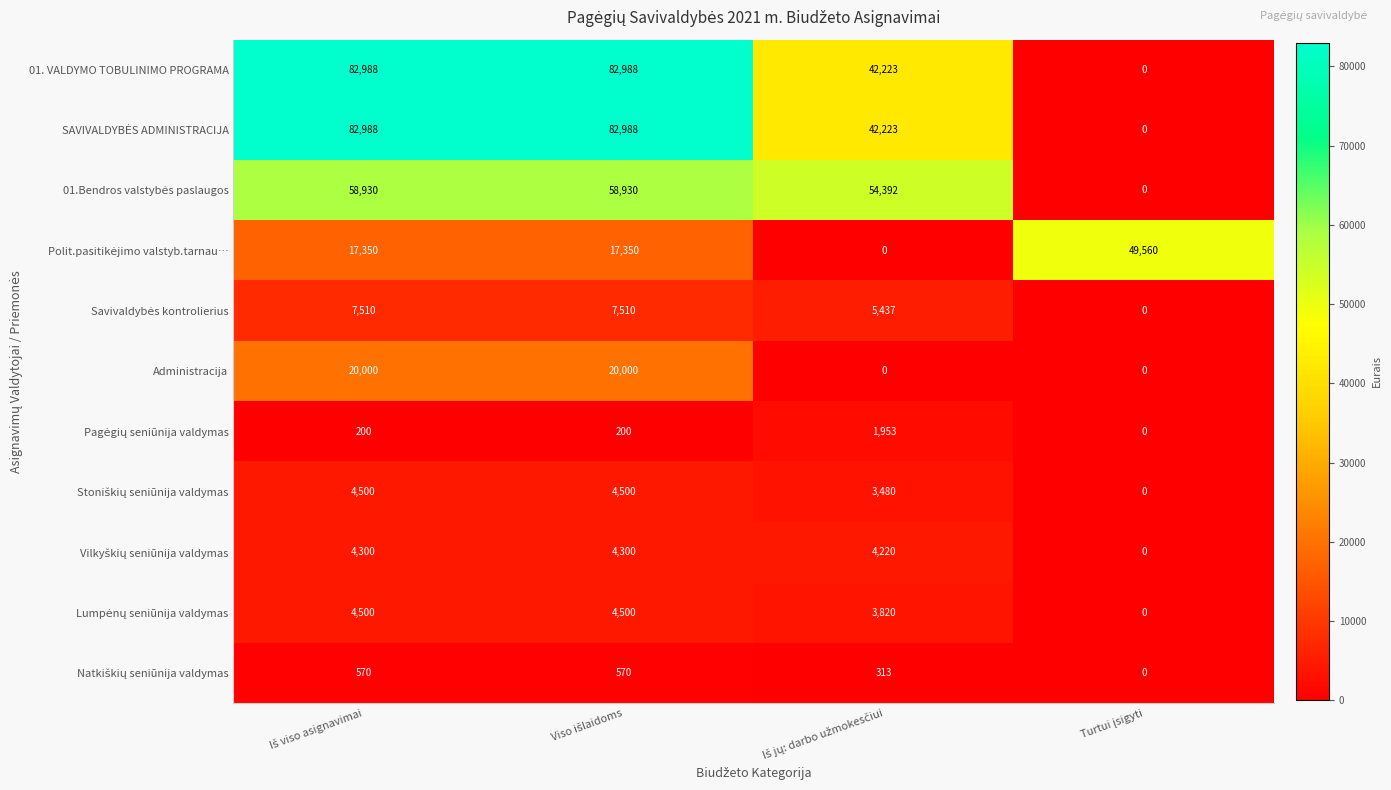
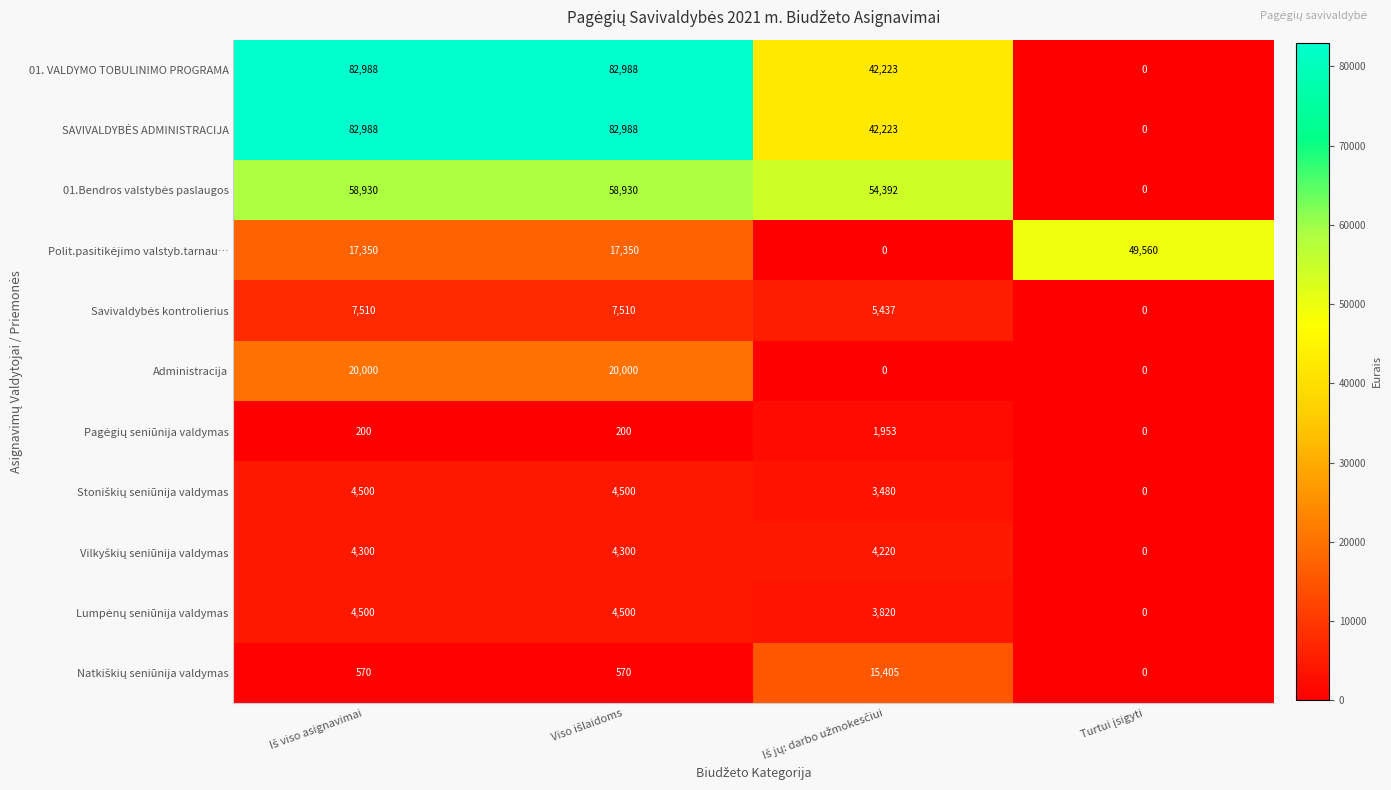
Natkiškių seniūnija valdymas, Iš jų: darbo užmokesčiui: 313 -> 15,405
